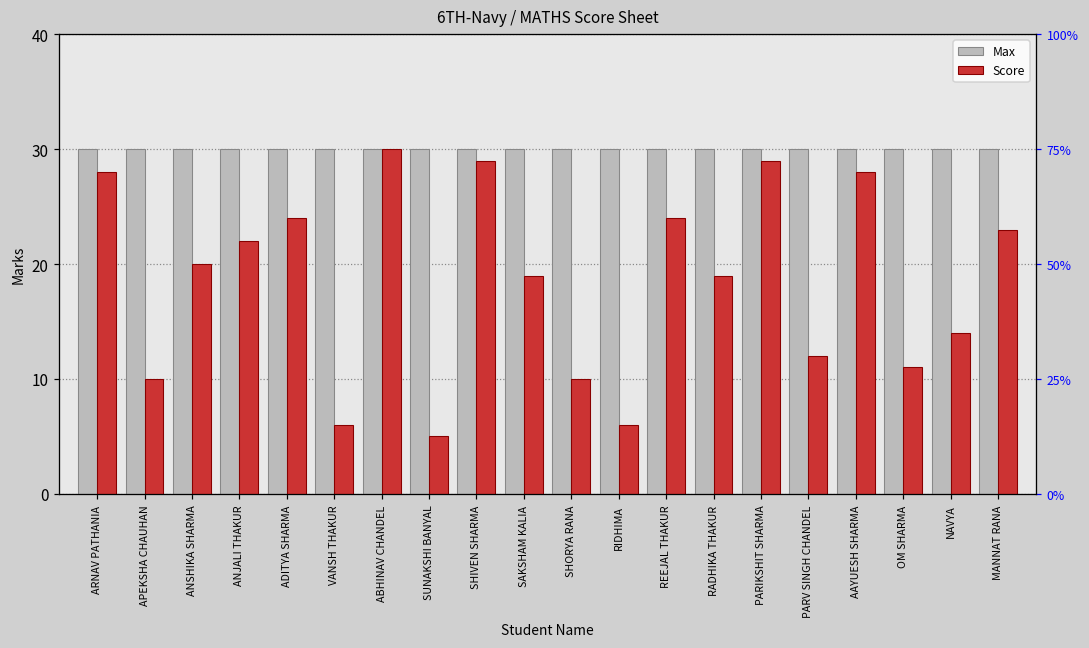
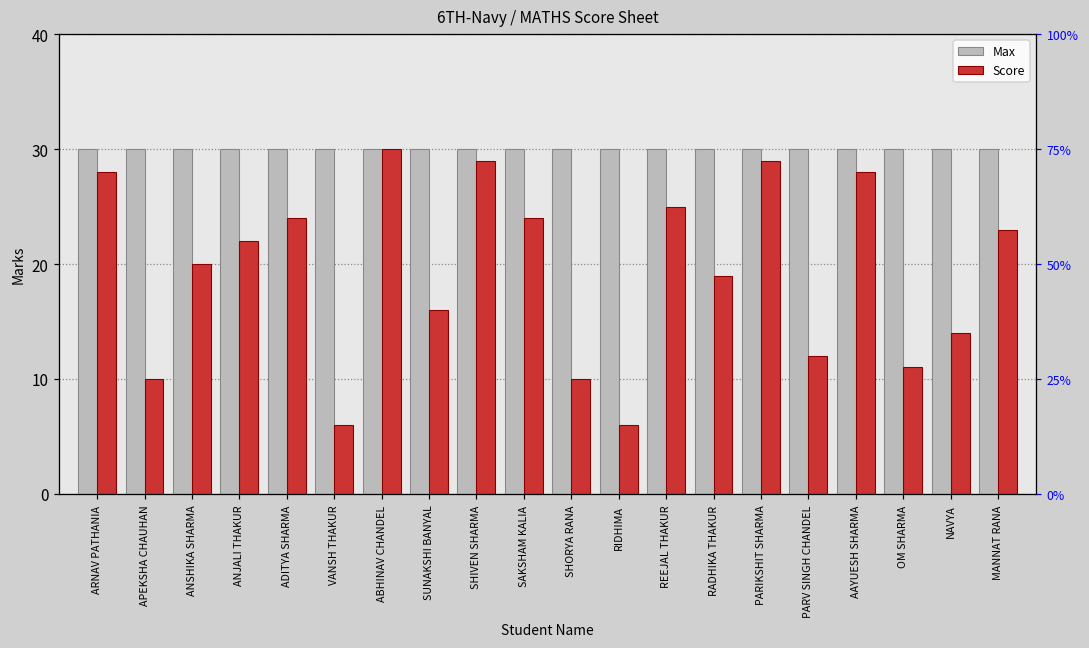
Score, SUNAKSHI BANYAL: 5 -> 16
Score, SAKSHAM KALIA: 19 -> 24
Score, REEJAL THAKUR: 24 -> 25
